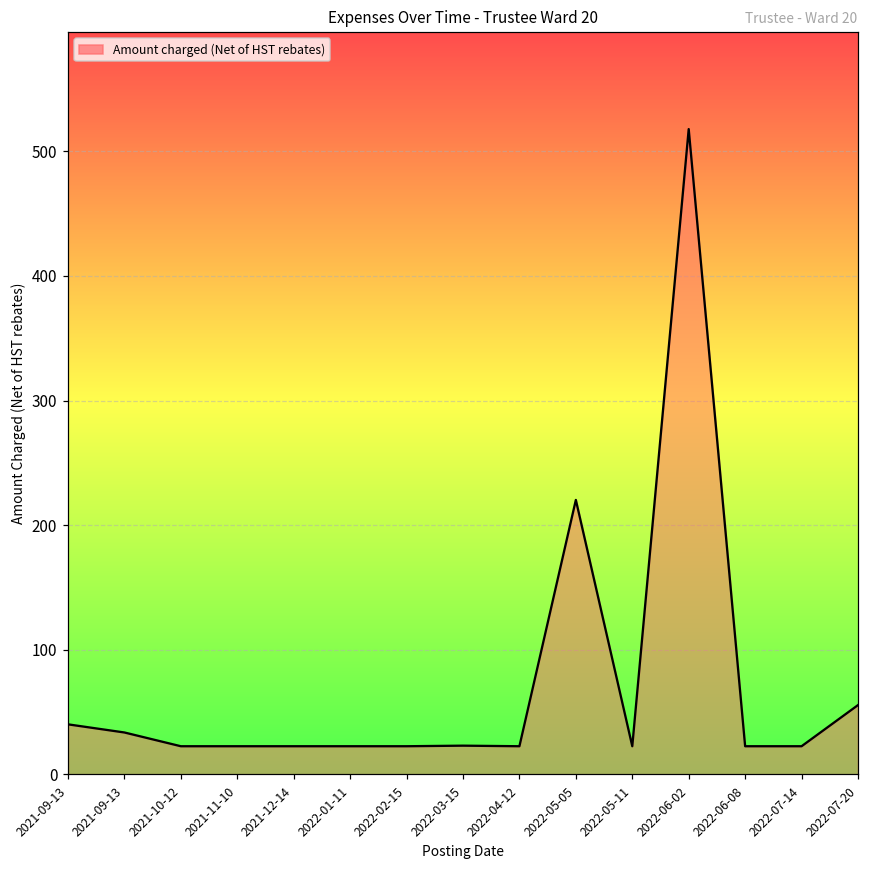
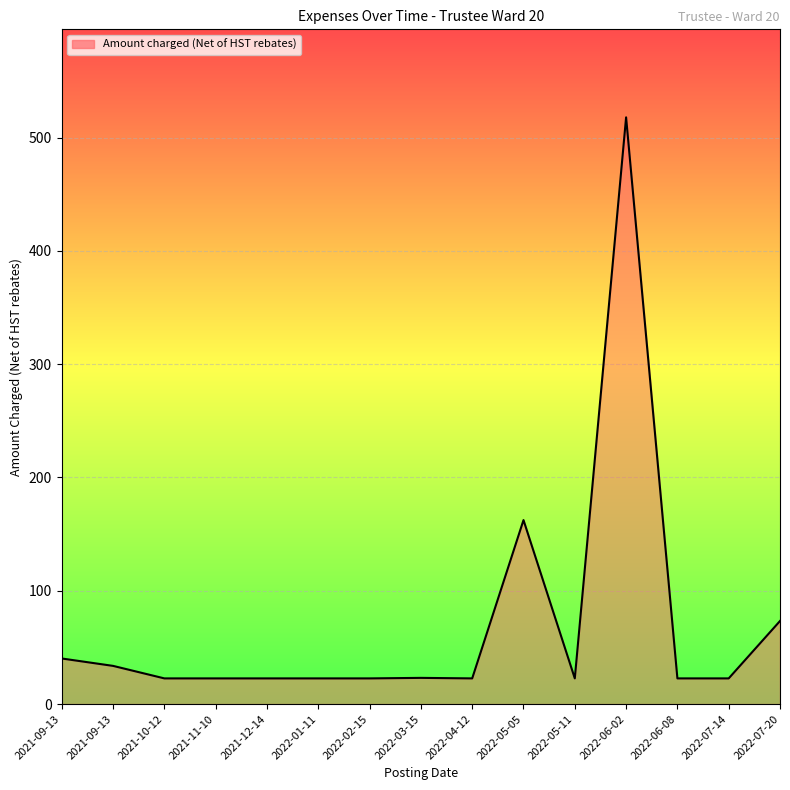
2022-05-05: 220 -> 162
2022-07-20: 56 -> 73
